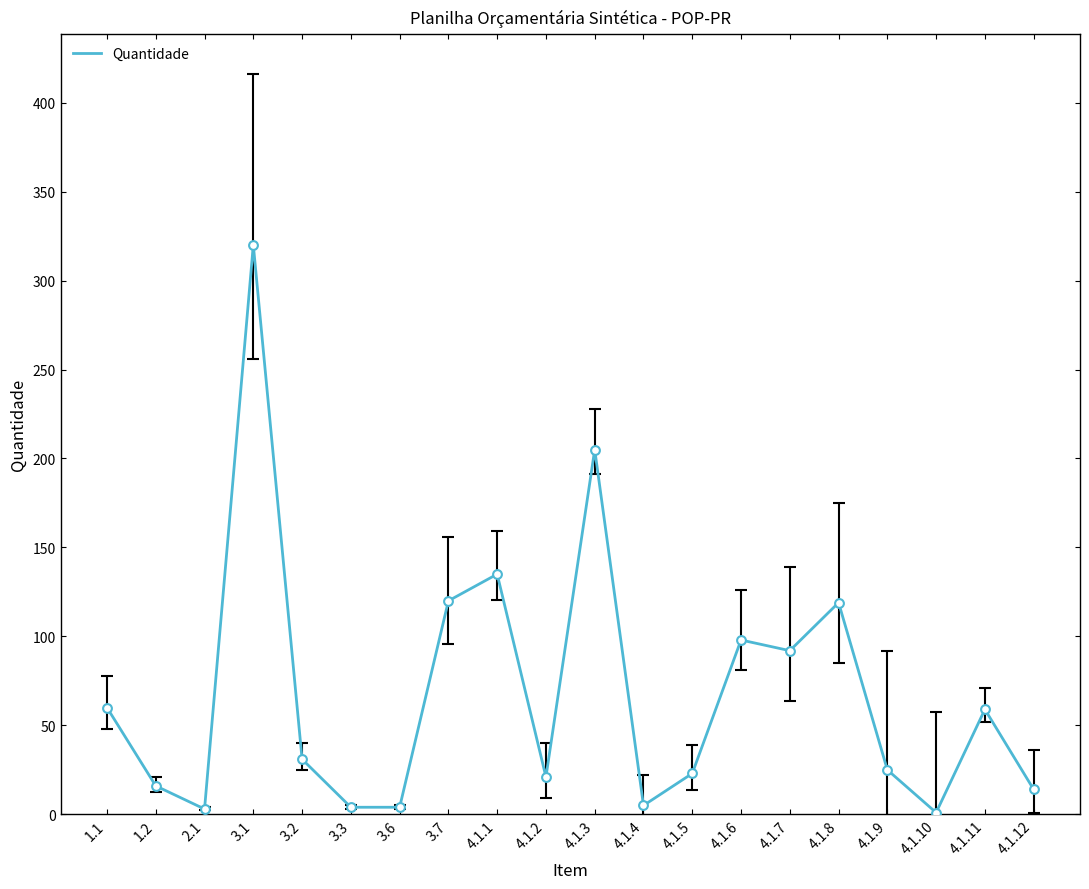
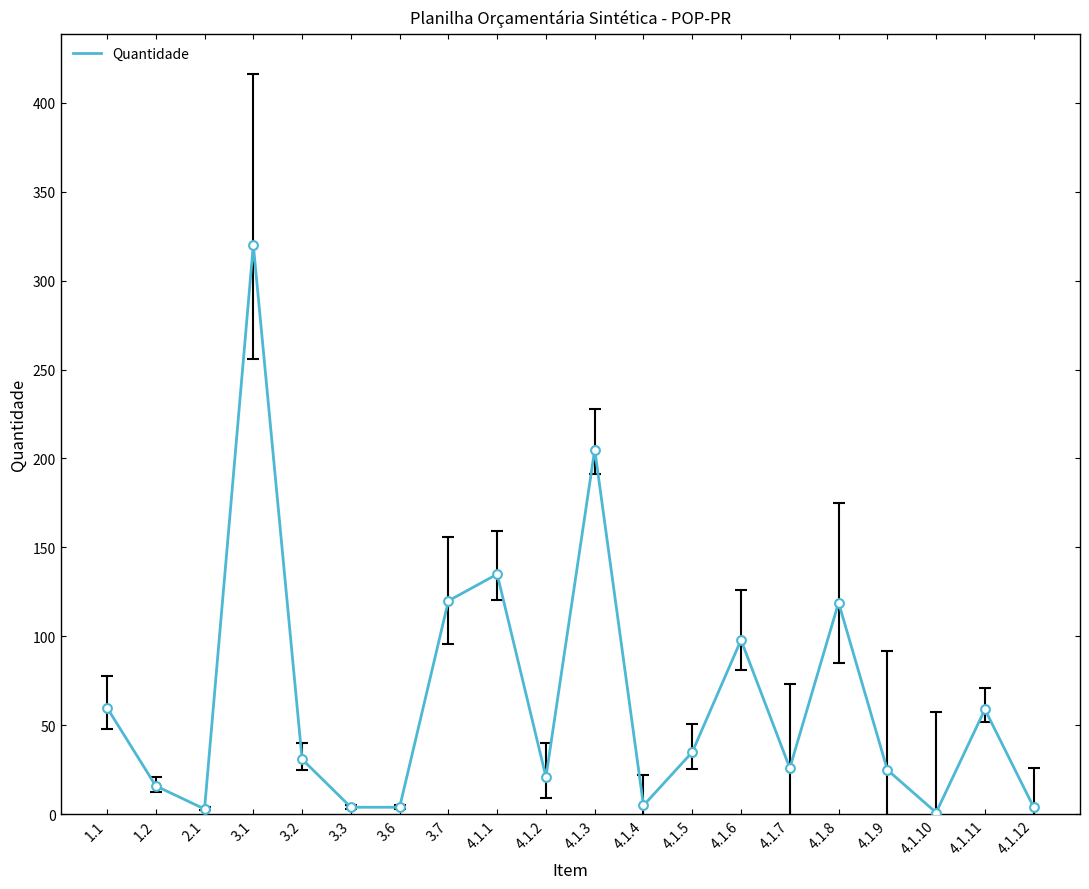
Quantidade, 4.1.5: 23 -> 35
Quantidade, 4.1.7: 92 -> 26
Quantidade, 4.1.12: 14 -> 4
